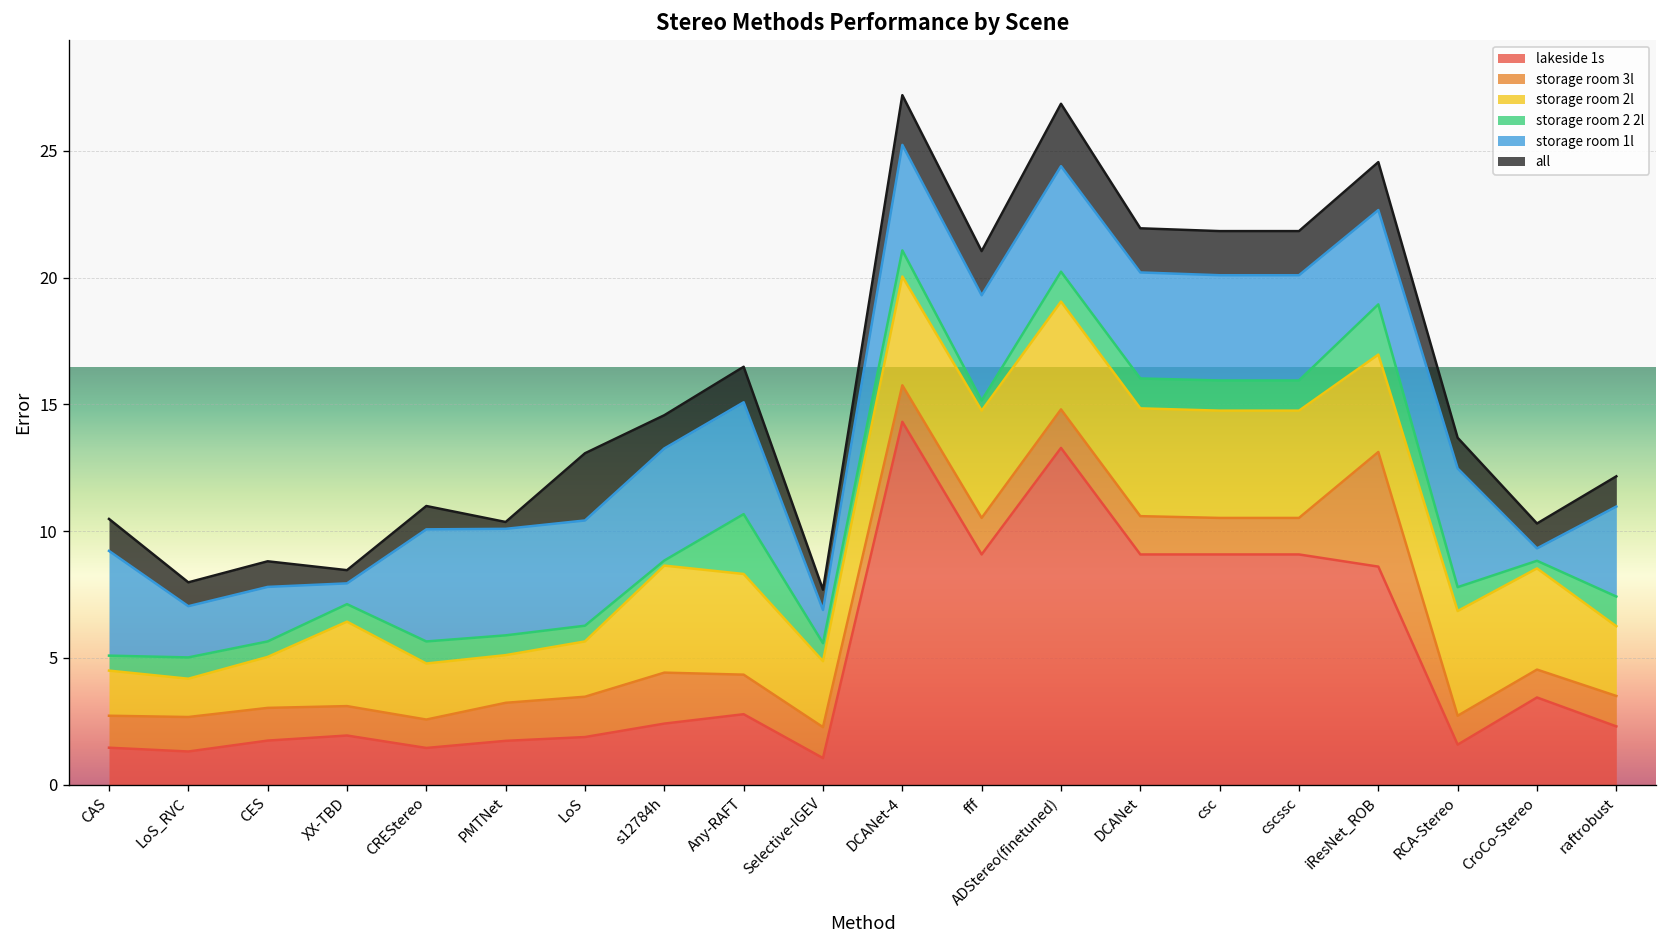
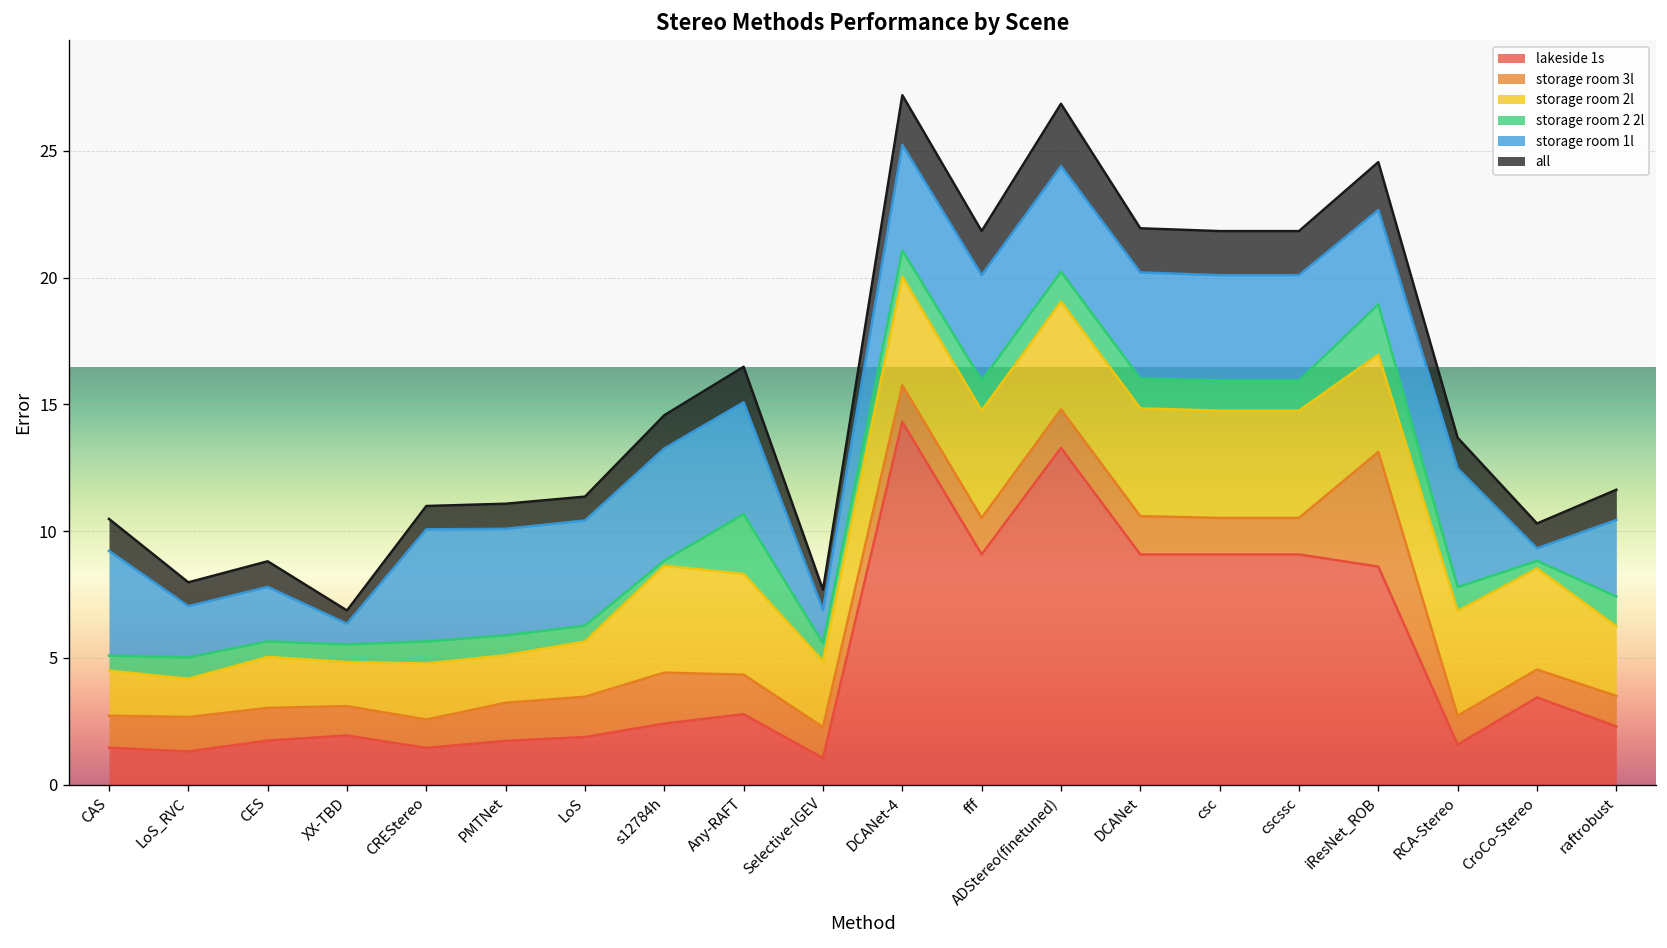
storage room 2l, XX-TBD: 3.3 -> 1.7
all, PMTNet: 0.3 -> 1.0
all, LoS: 2.7 -> 0.9
storage room 2 2l, fff: 0.4 -> 1.2
storage room 1l, raftrobust: 3.5 -> 3.0
